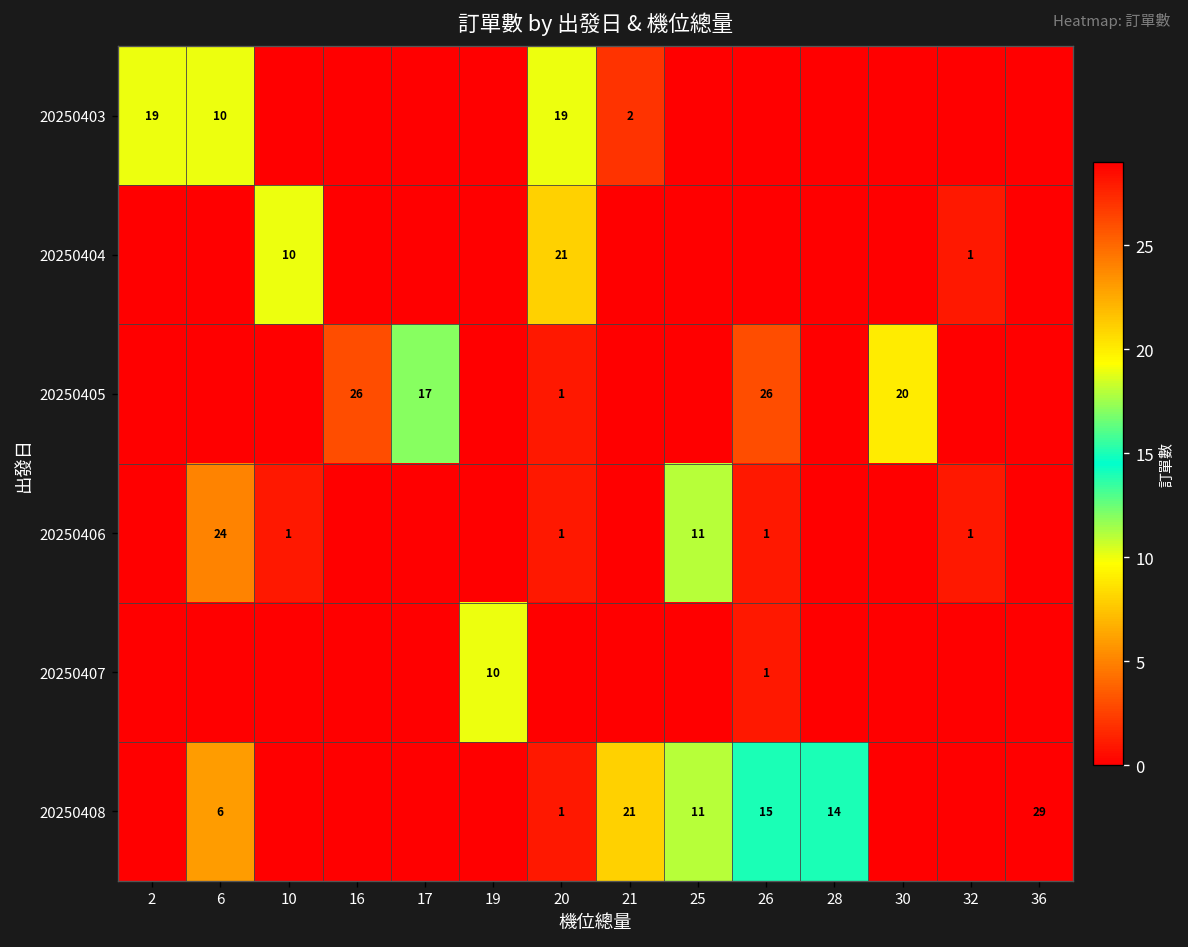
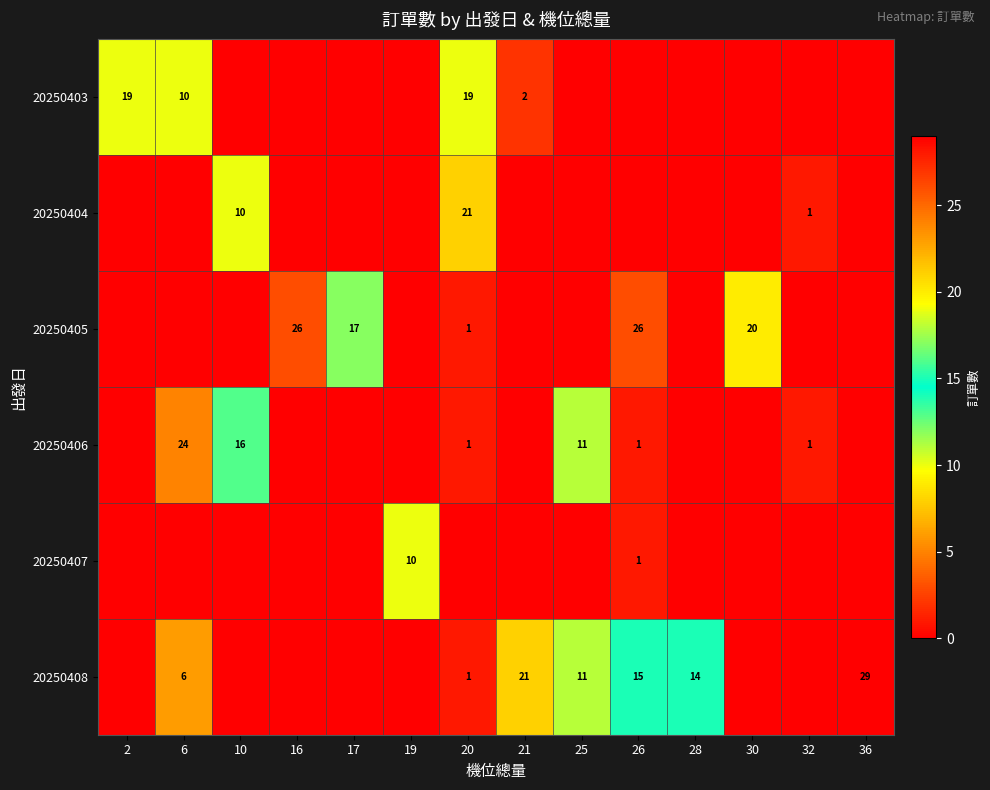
20250406, 10: 1 -> 16
